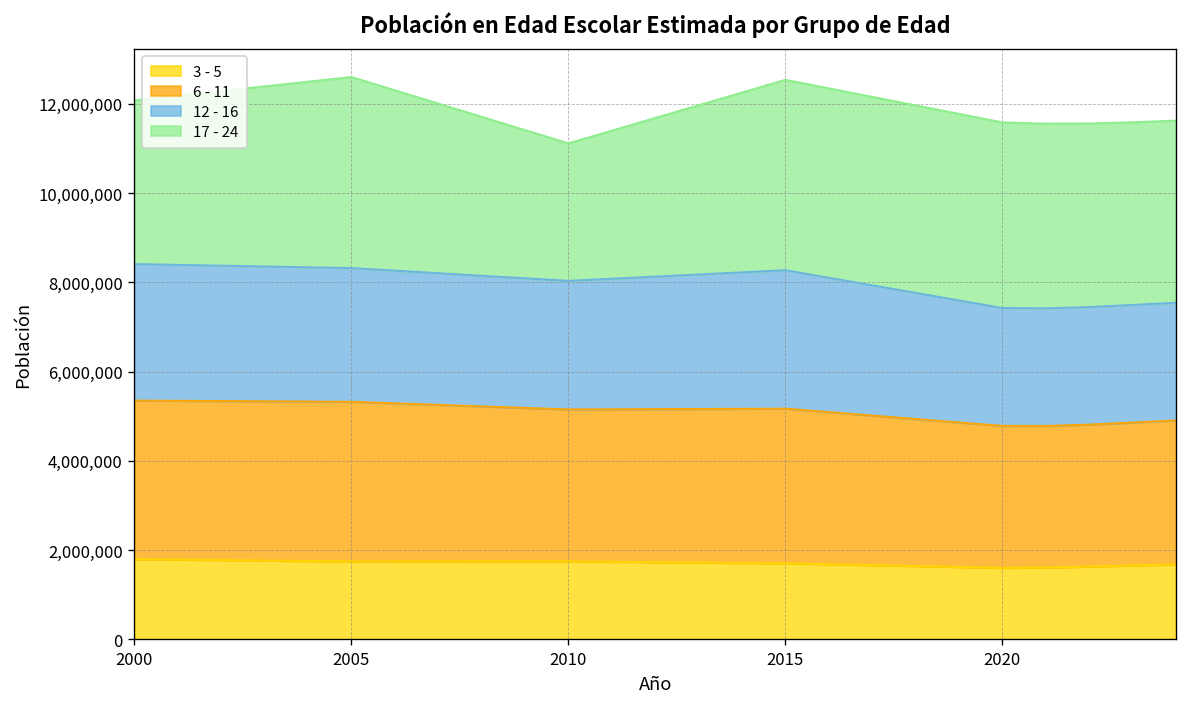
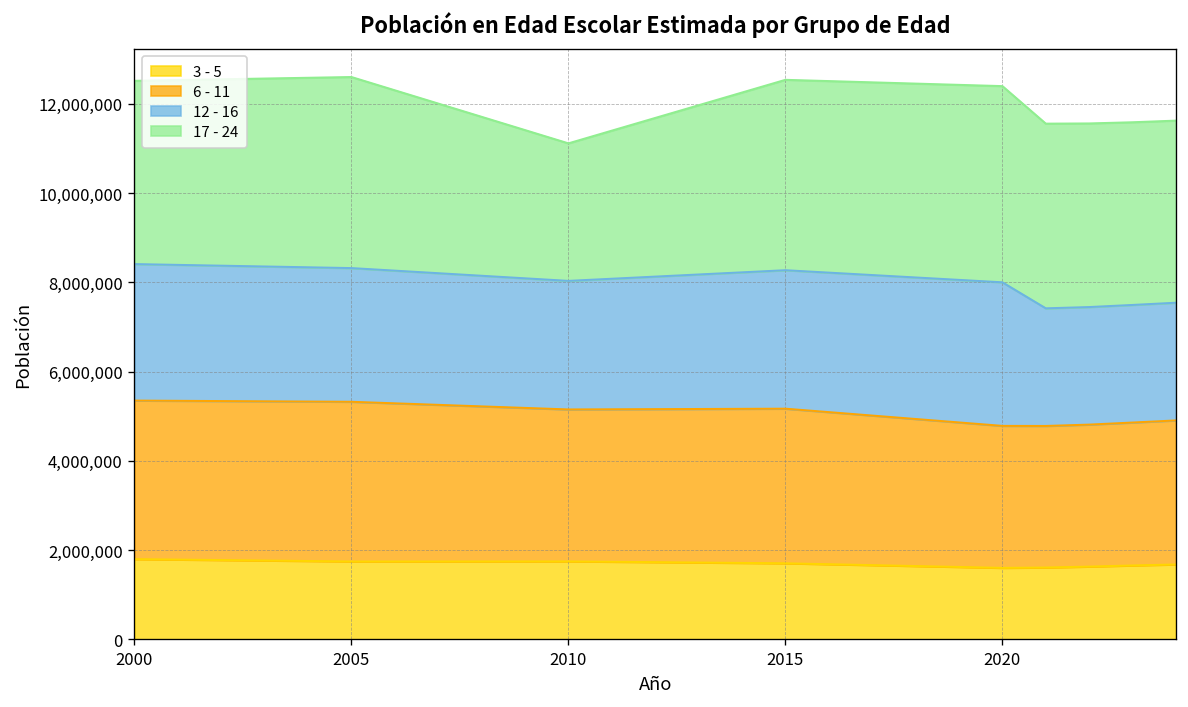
17 - 24, 2000: 3,700,000 -> 4,100,000
12 - 16, 2020: 2,600,000 -> 3,200,000
17 - 24, 2020: 4,200,000 -> 4,400,000
